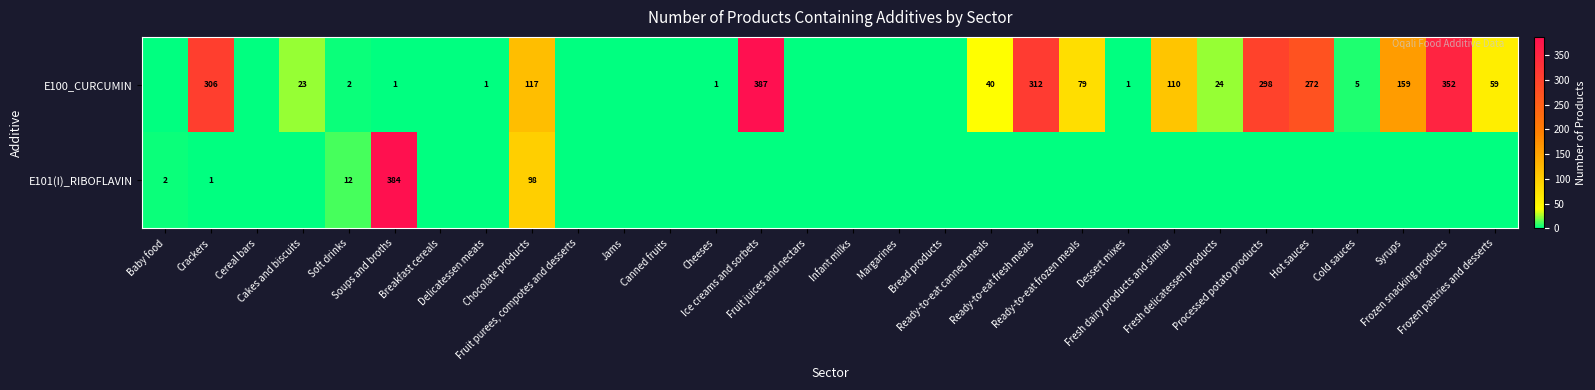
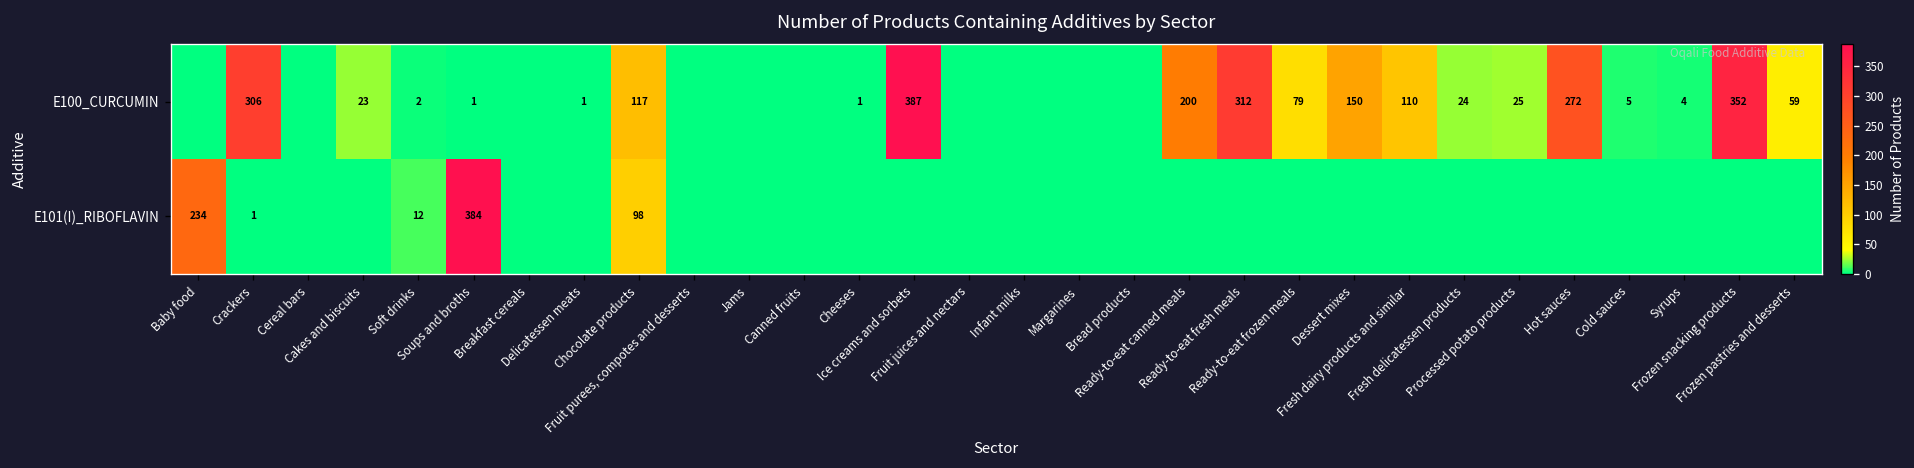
E100_CURCUMIN, Ready-to-eat canned meals: 40 -> 200
E100_CURCUMIN, Dessert mixes: 1 -> 150
E100_CURCUMIN, Processed potato products: 298 -> 25
E100_CURCUMIN, Syrups: 159 -> 4
E101(I)_RIBOFLAVIN, Baby food: 2 -> 234
